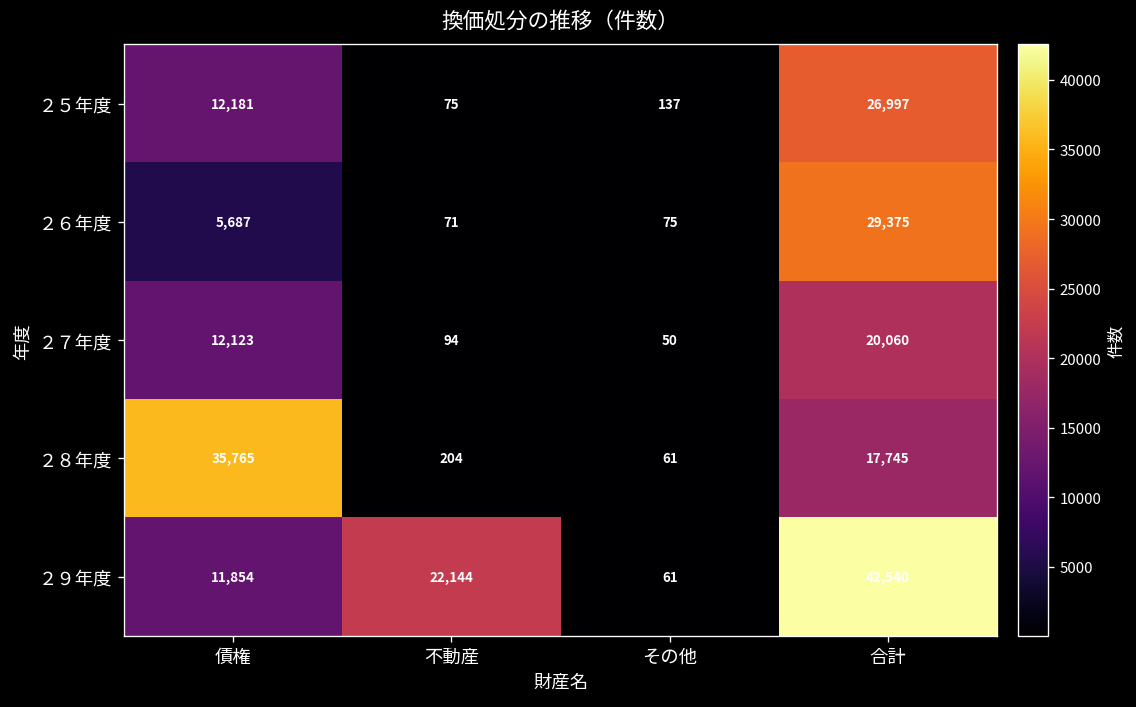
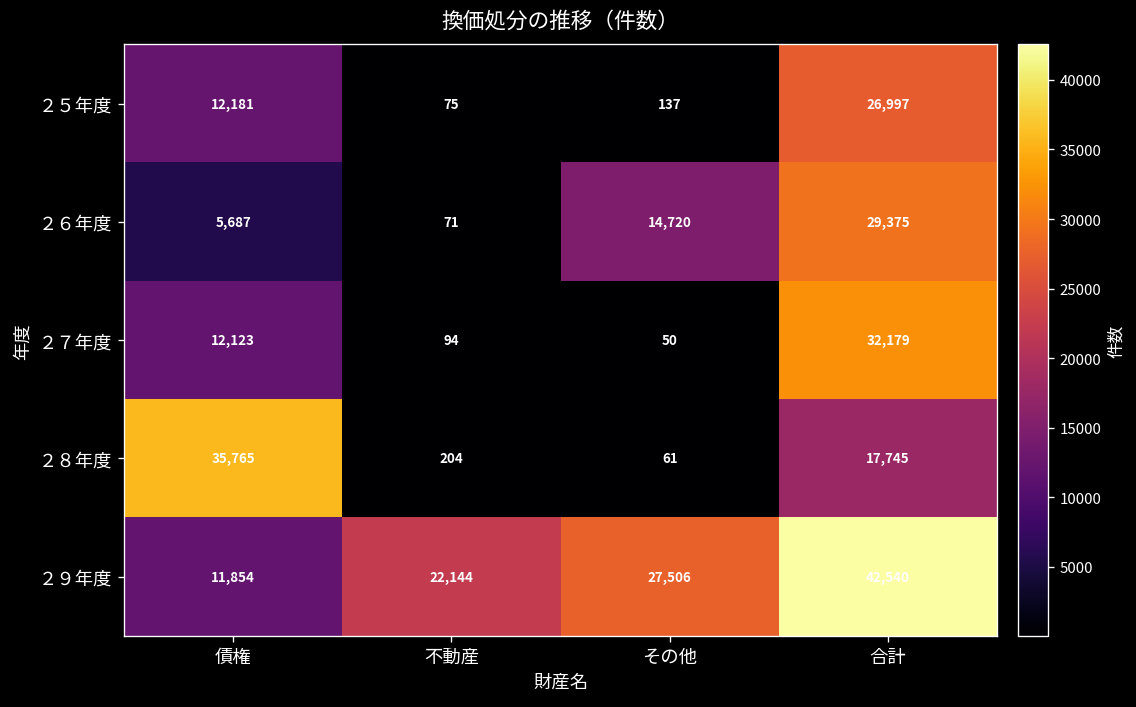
２６年度, その他: 75 -> 14,720
２７年度, 合計: 20,060 -> 32,179
２９年度, その他: 61 -> 27,506
